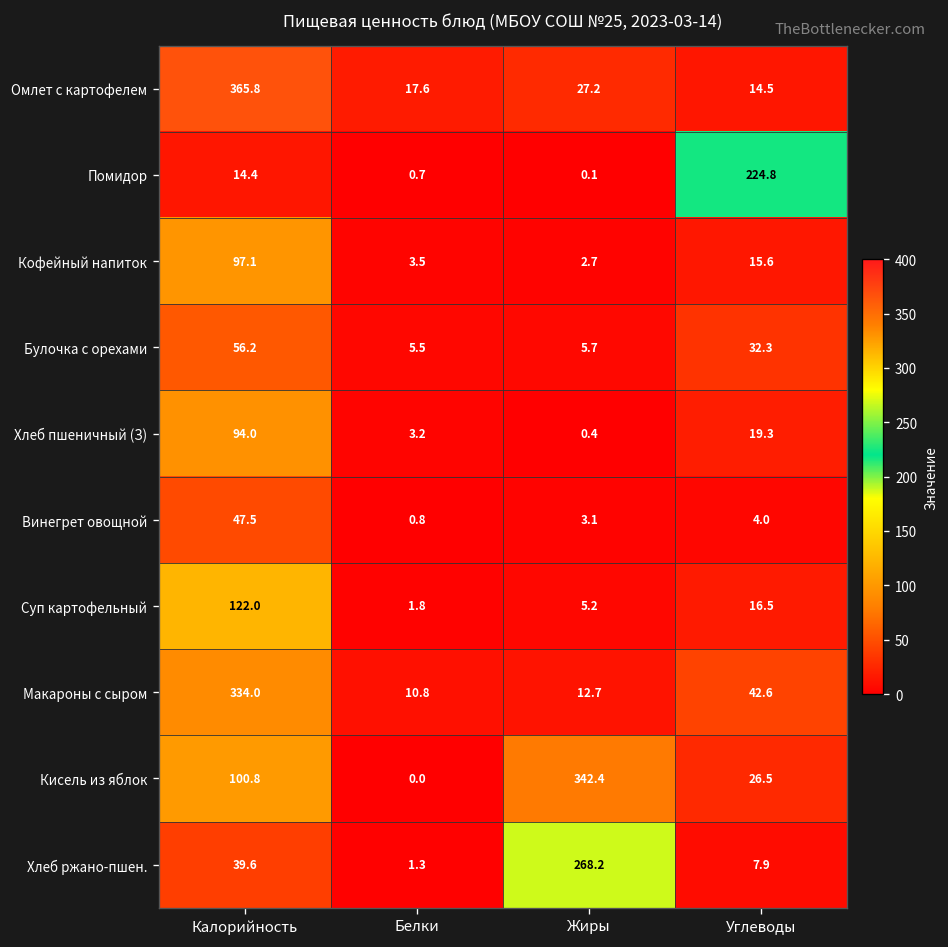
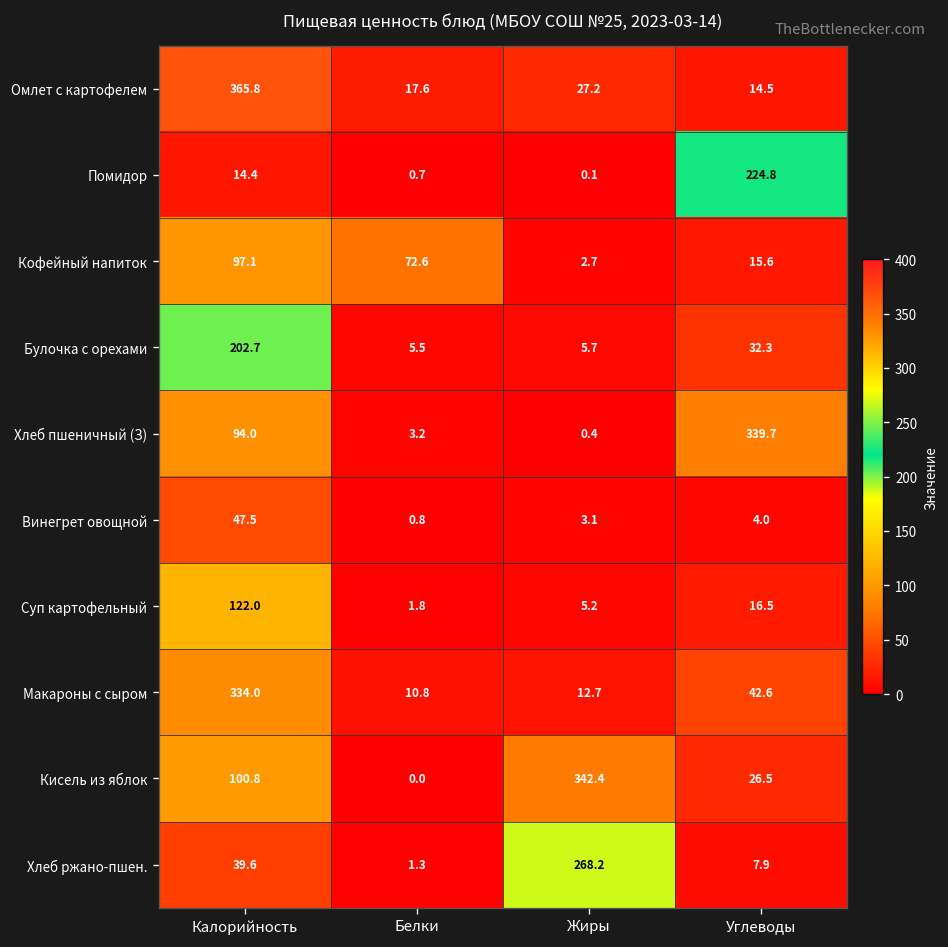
Кофейный напиток, Белки: 3.5 -> 72.6
Булочка с орехами, Калорийность: 56.2 -> 202.7
Хлеб пшеничный (З), Углеводы: 19.3 -> 339.7
